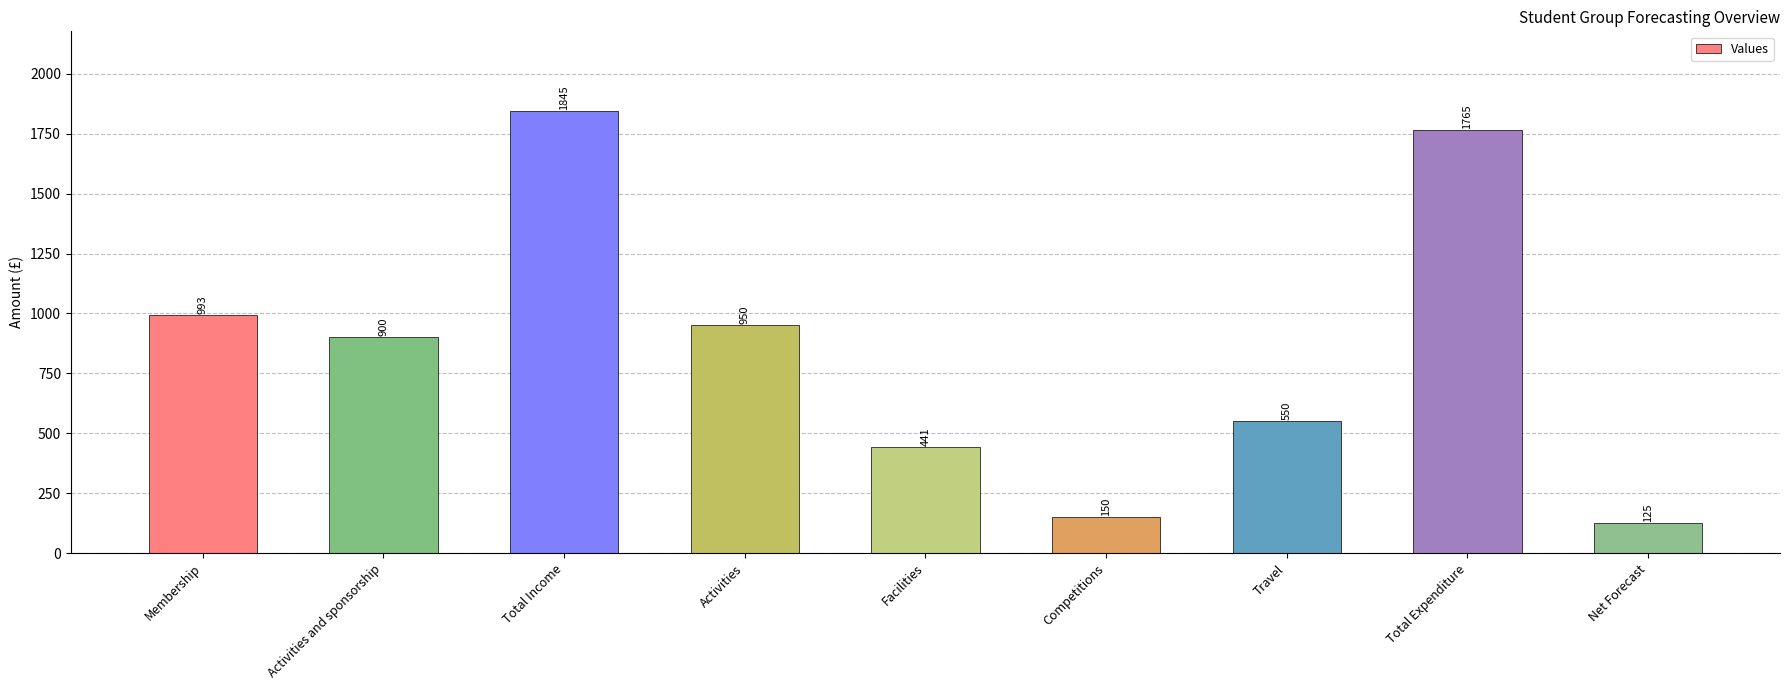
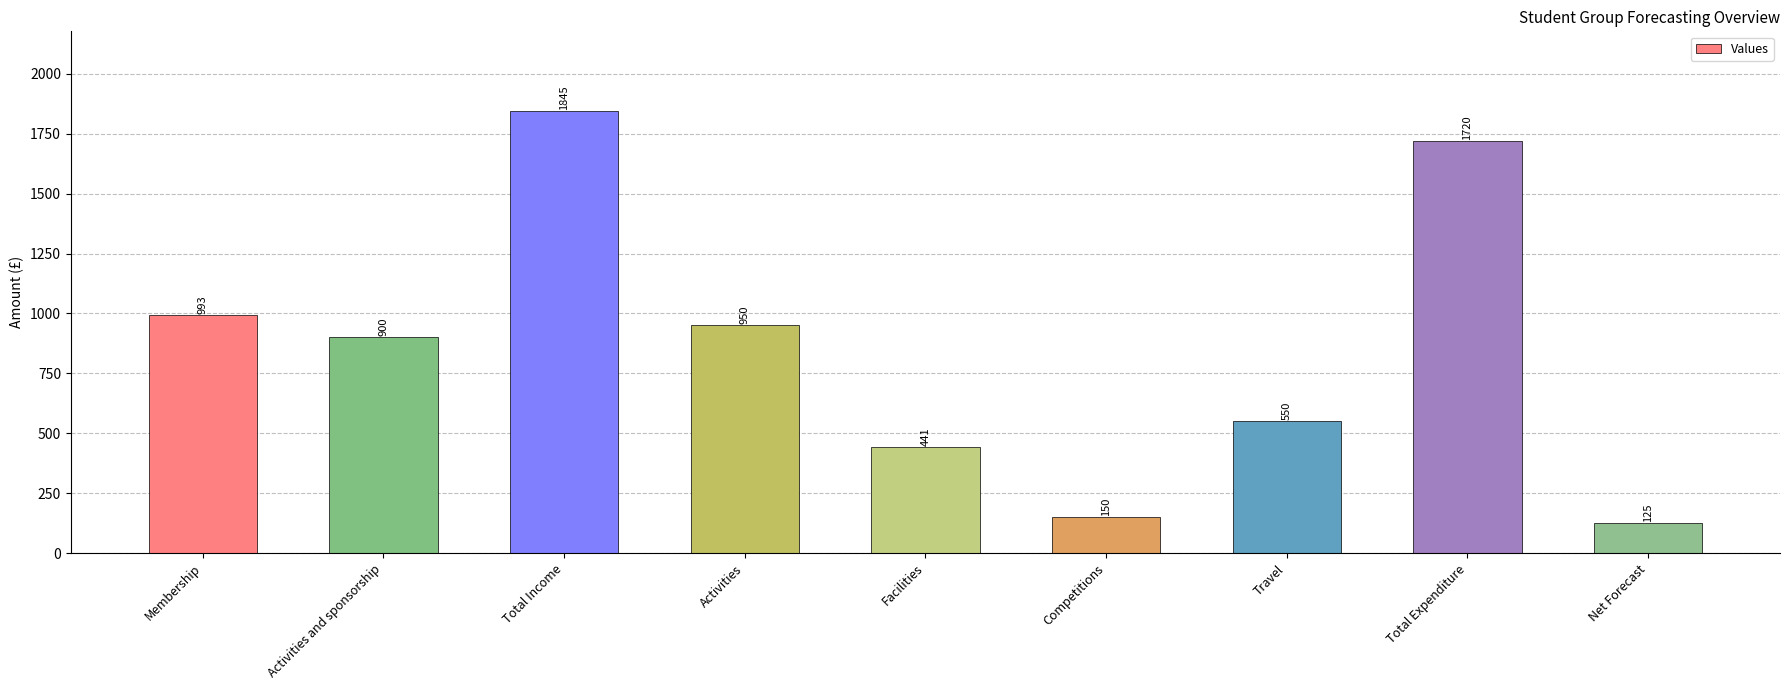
Total Expenditure: 1765 -> 1720
